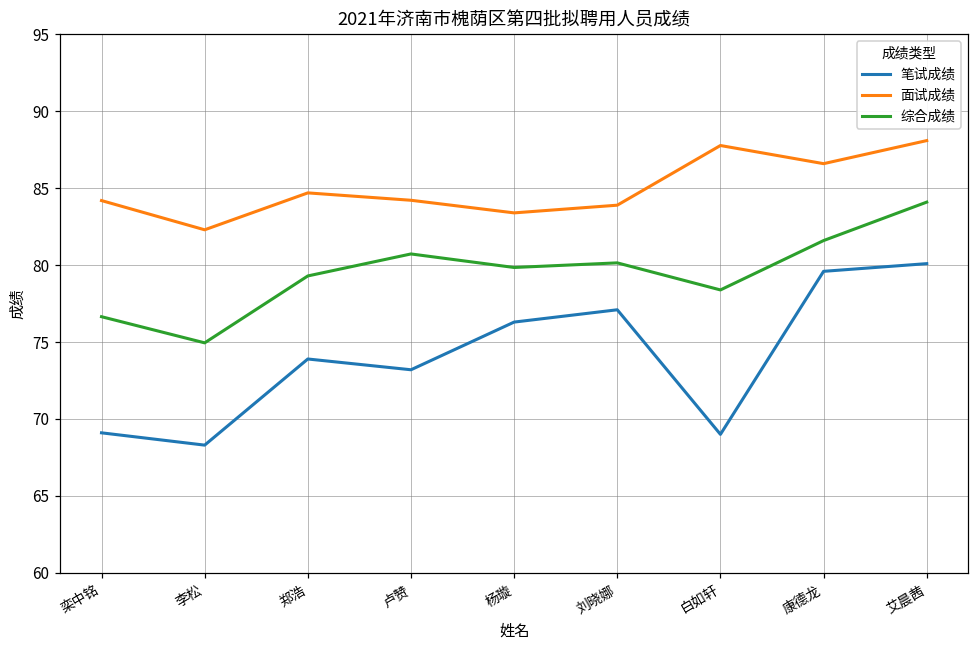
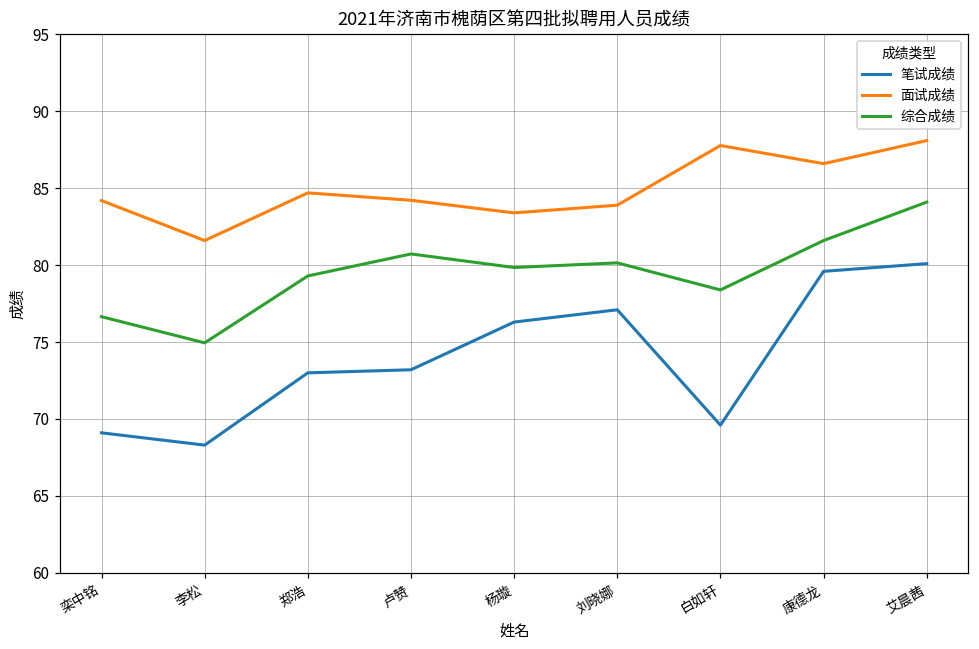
面试成绩, 李松: 82.3 -> 81.6
笔试成绩, 郑浩: 73.9 -> 73.0
笔试成绩, 白如轩: 69.0 -> 69.6
